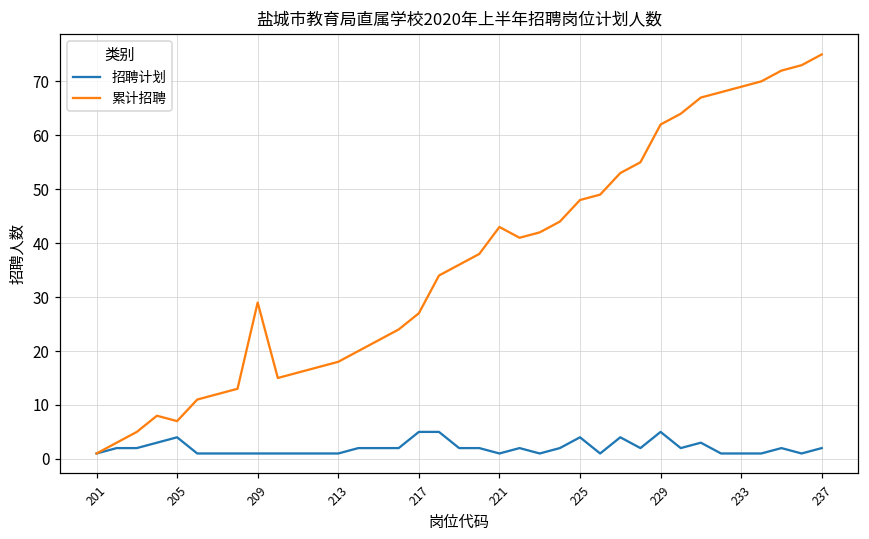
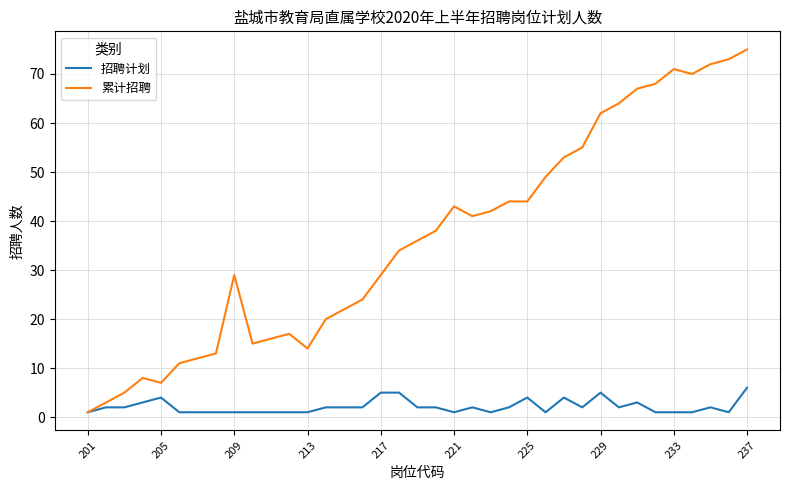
累计招聘, 213: 18 -> 14
累计招聘, 217: 27 -> 29
累计招聘, 225: 48 -> 44
累计招聘, 233: 69 -> 71
招聘计划, 237: 2 -> 6
